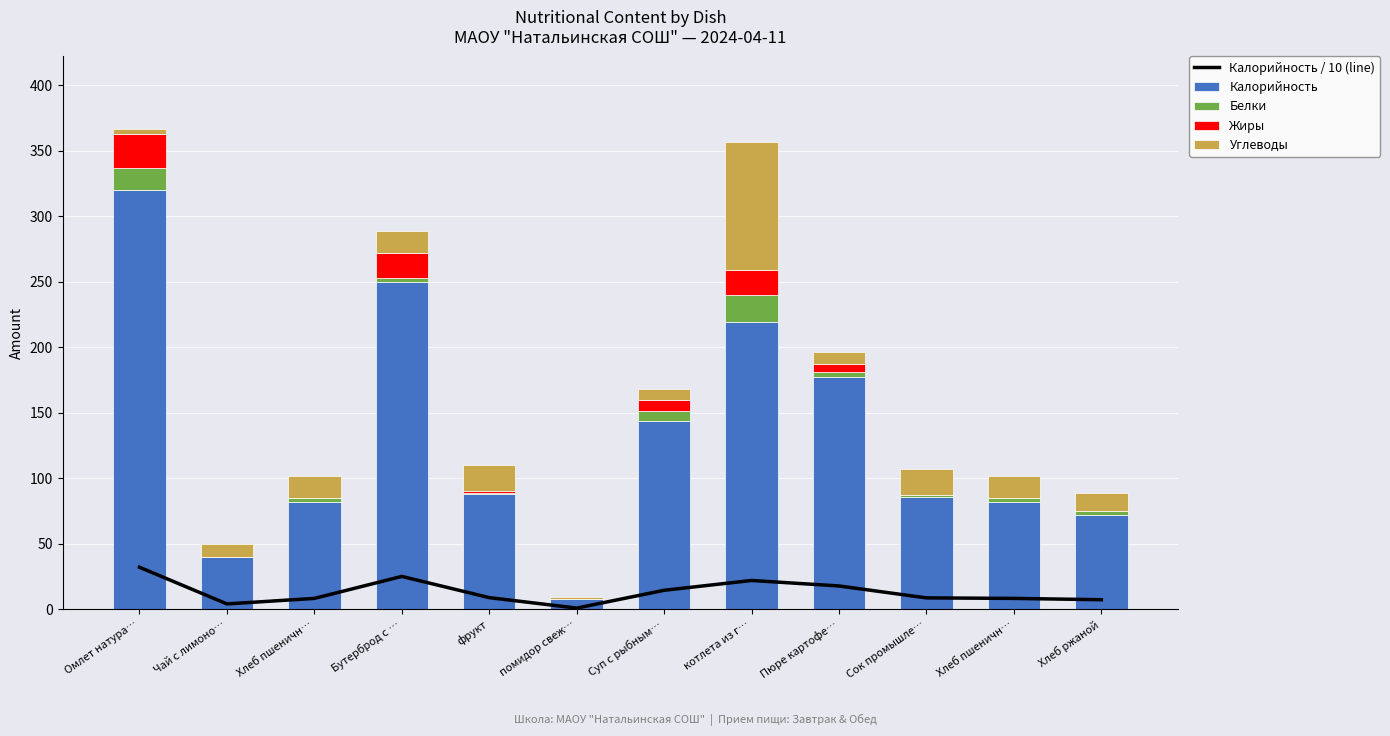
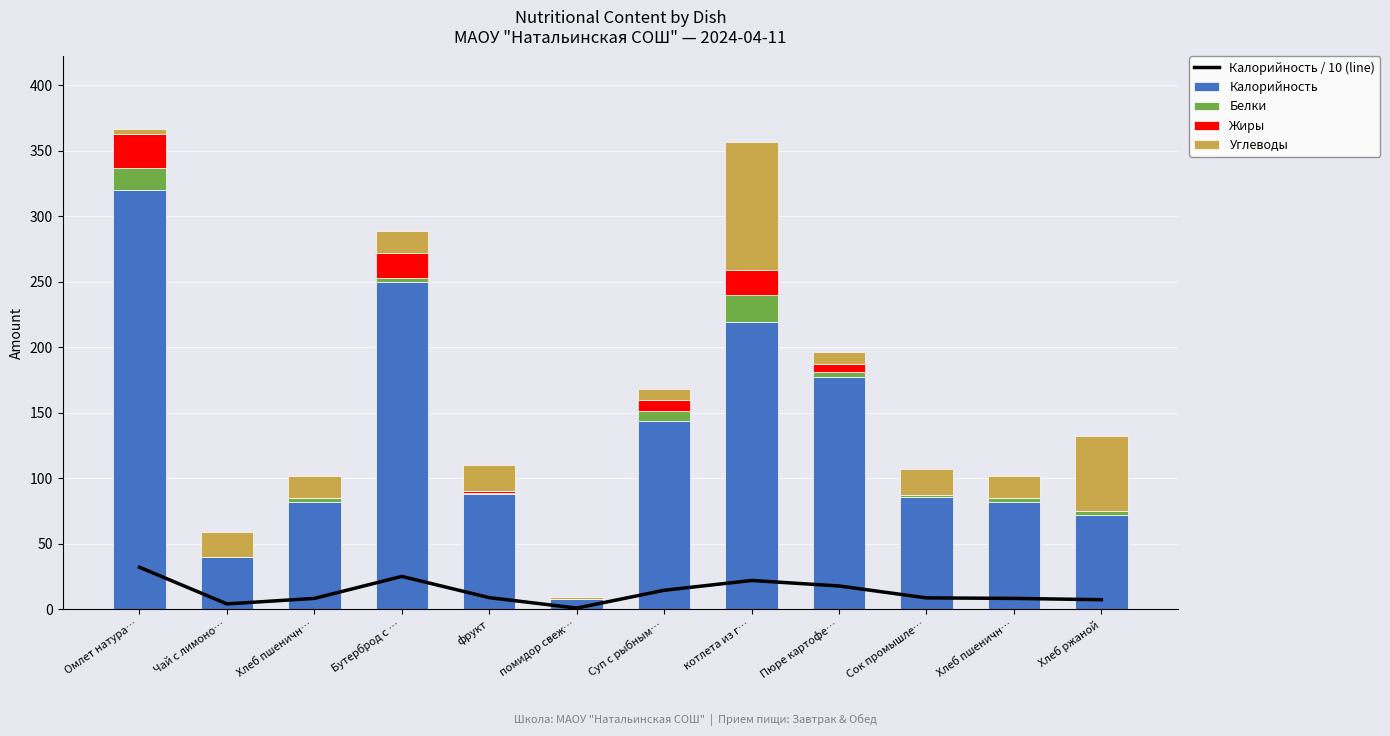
Углеводы, Чай с лимоно…: 10 -> 19
Углеводы, Хлеб ржаной: 14 -> 57
